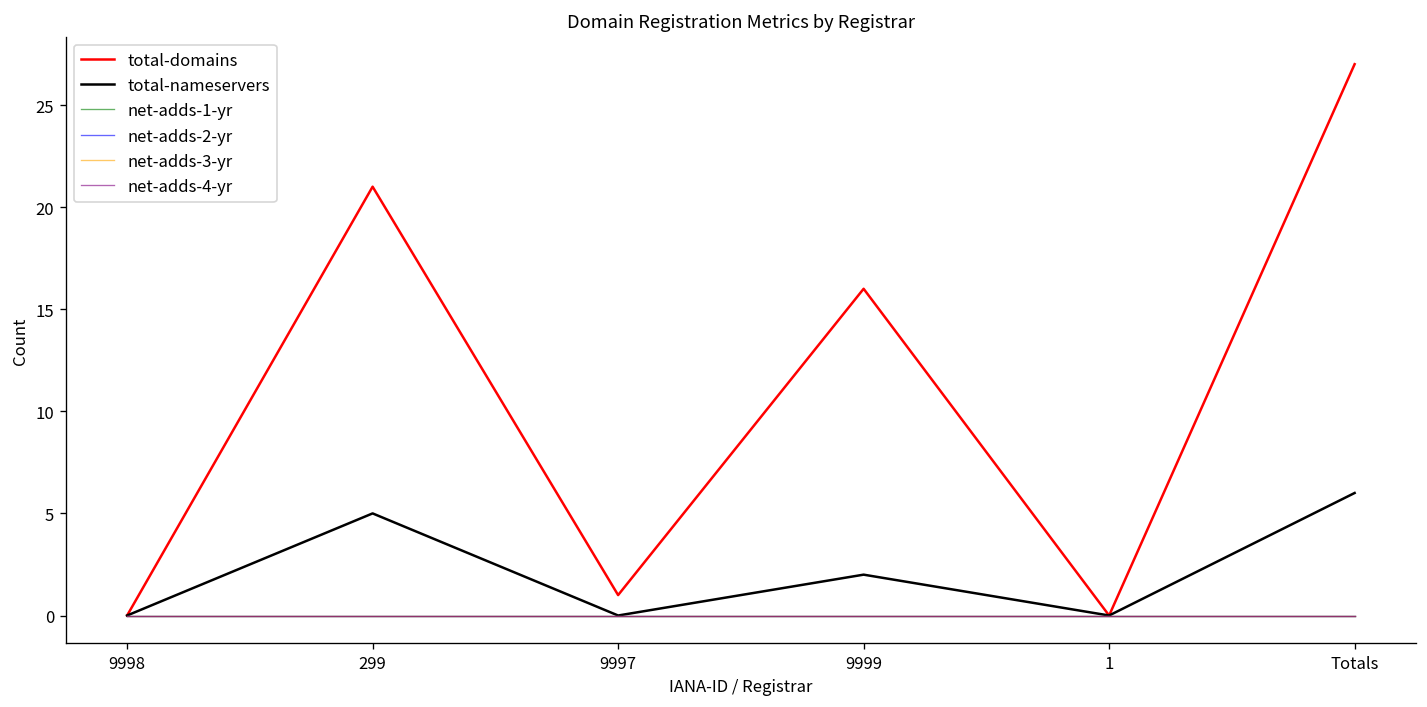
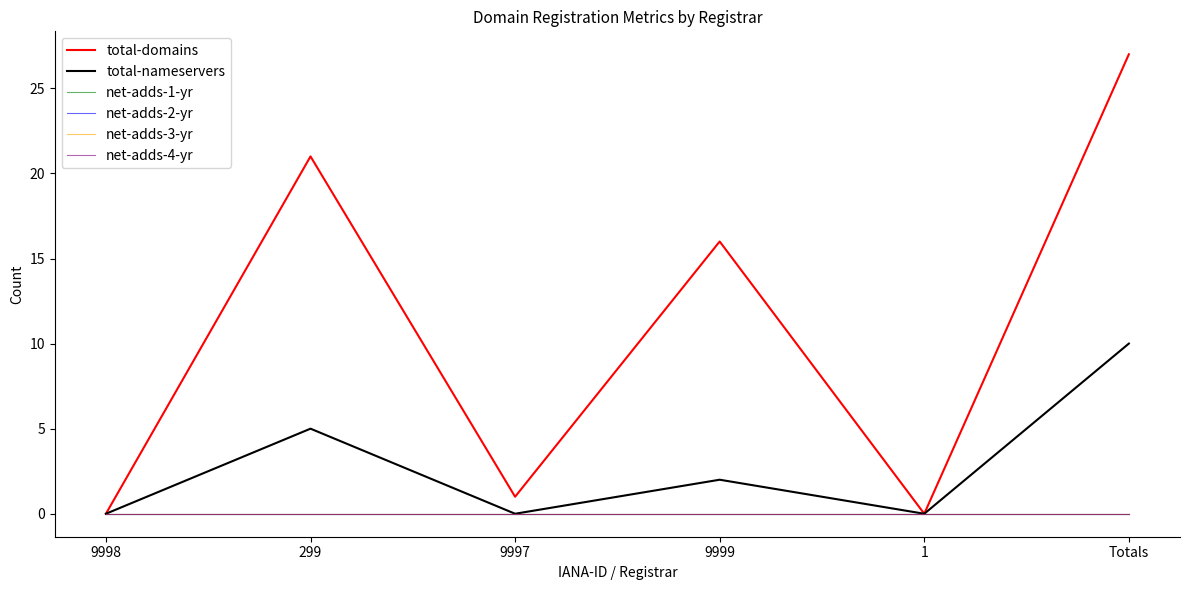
total-nameservers, Totals: 6 -> 10
